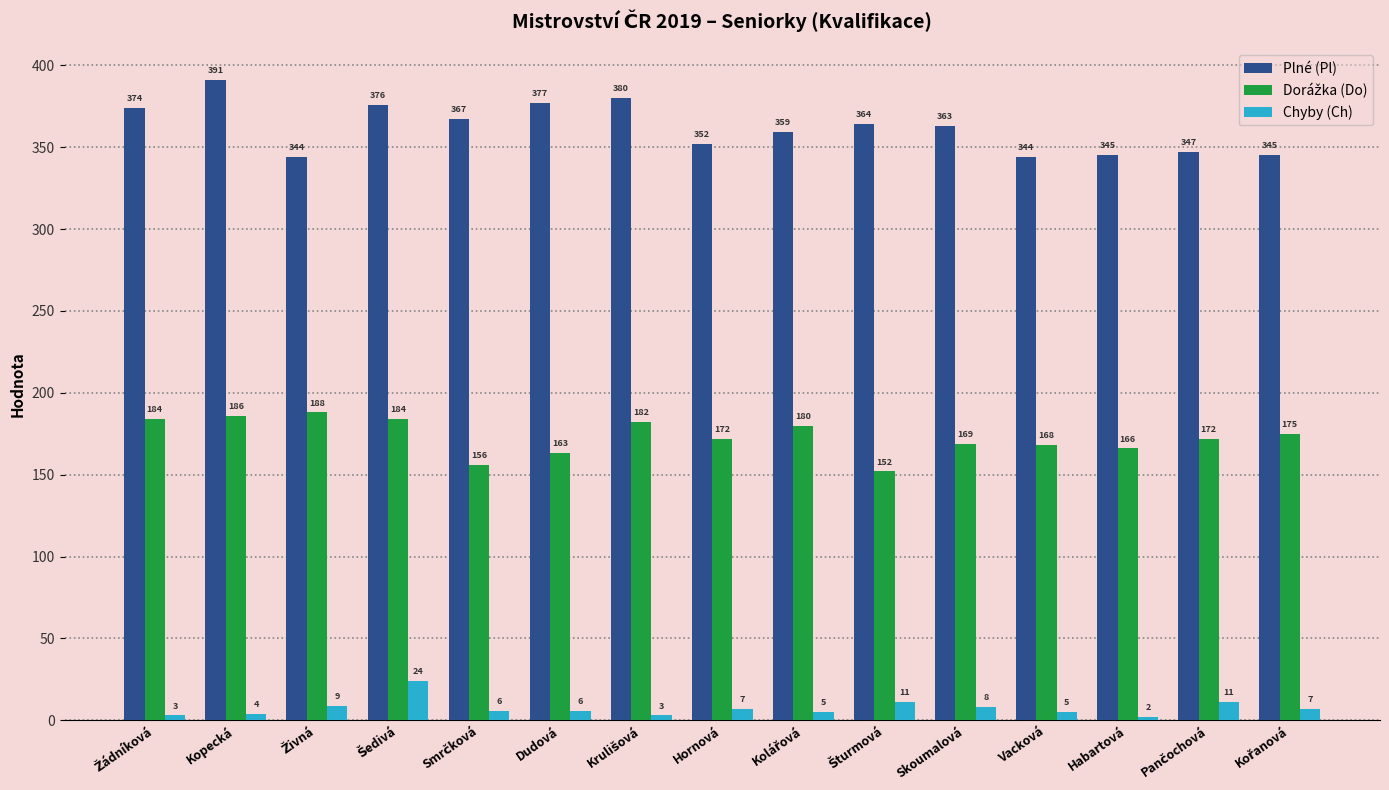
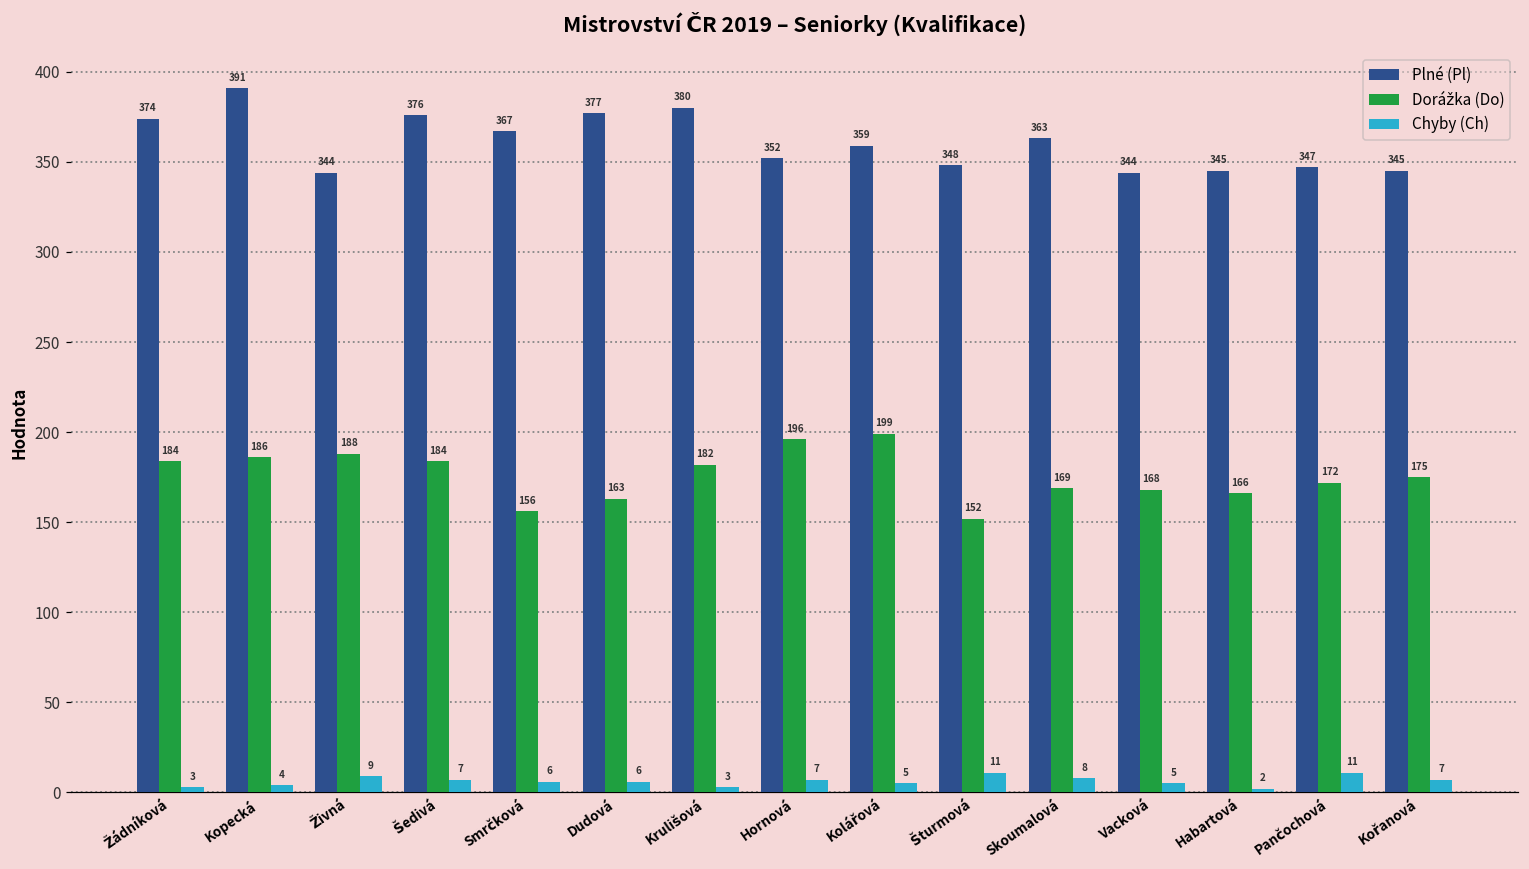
Chyby (Ch), Šedivá: 24 -> 7
Dorážka (Do), Hornová: 172 -> 196
Dorážka (Do), Kolářová: 180 -> 199
Plné (Pl), Šturmová: 364 -> 348
